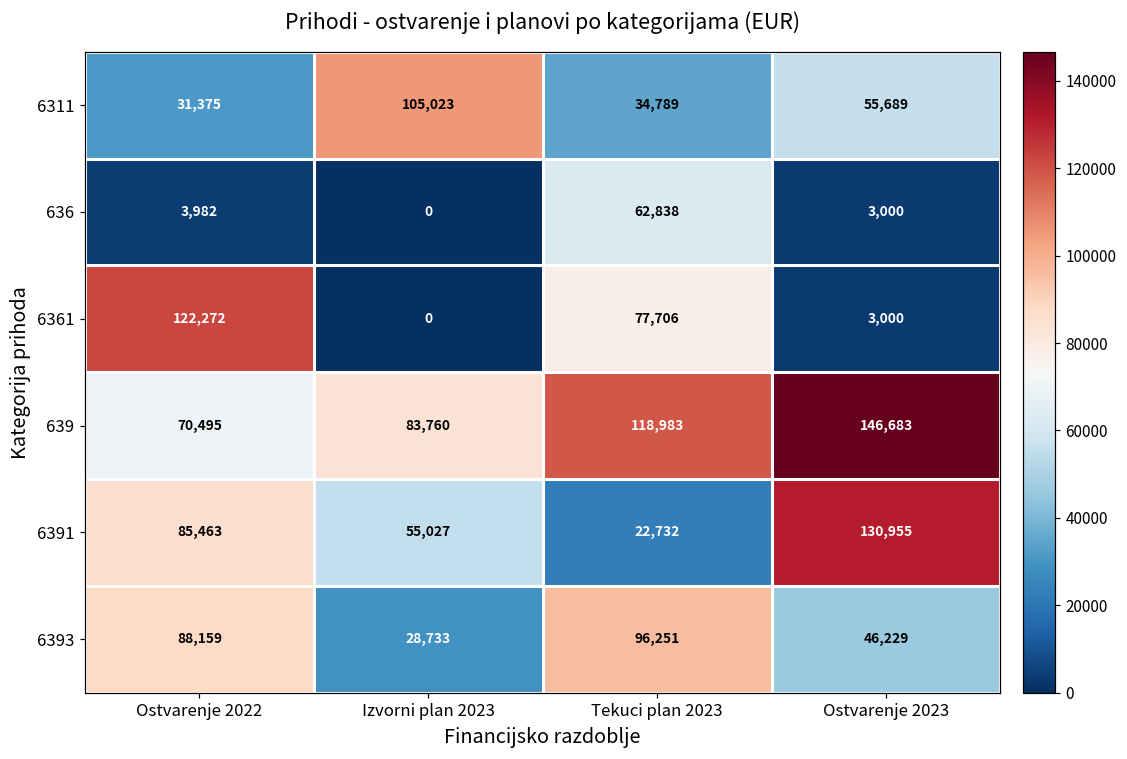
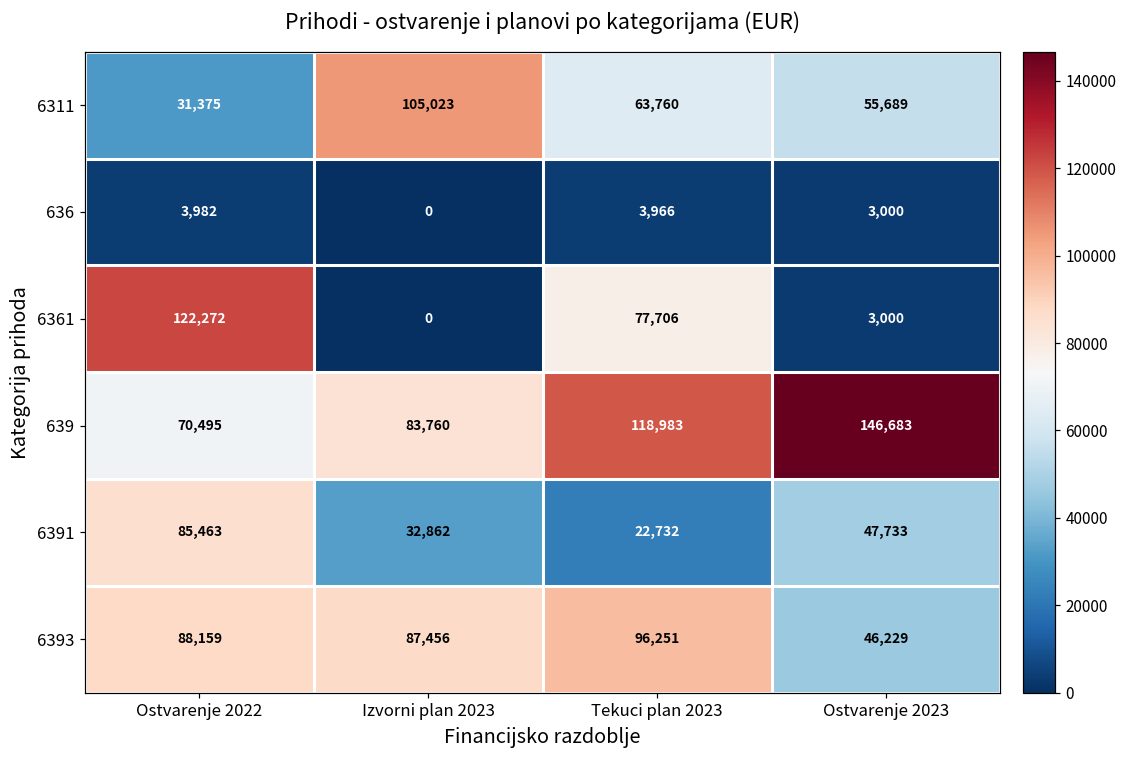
6311, Tekuci plan 2023: 34,789 -> 63,760
636, Tekuci plan 2023: 62,838 -> 3,966
6391, Izvorni plan 2023: 55,027 -> 32,862
6391, Ostvarenje 2023: 130,955 -> 47,733
6393, Izvorni plan 2023: 28,733 -> 87,456
